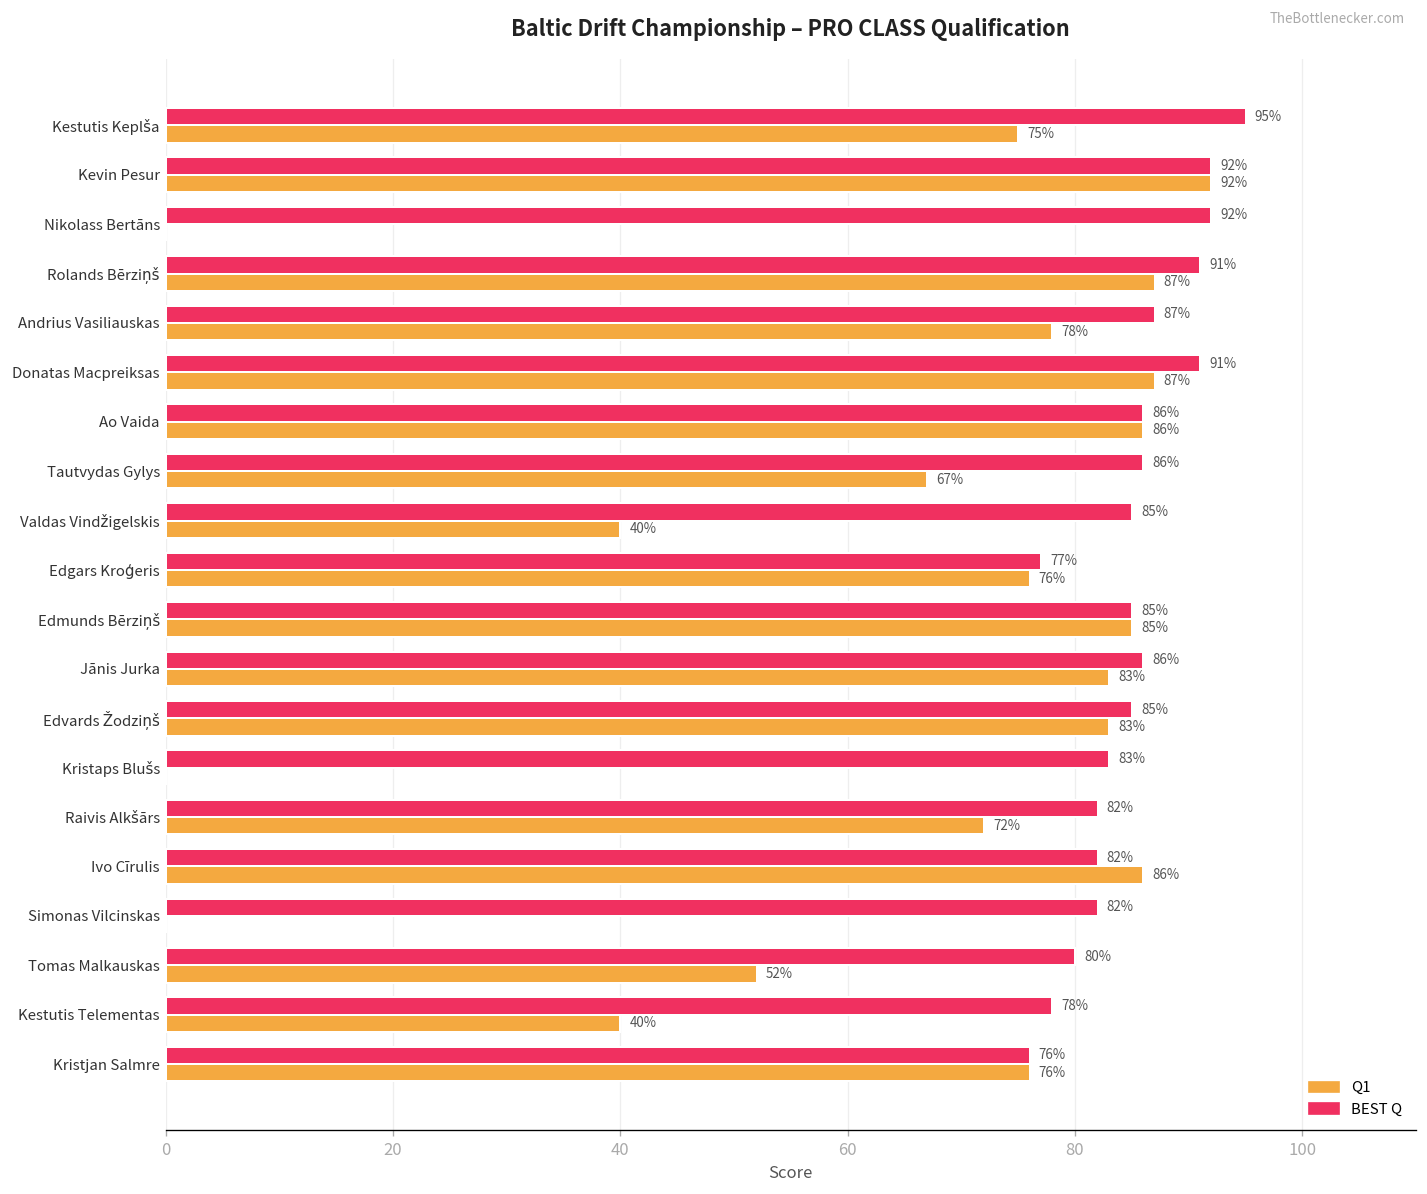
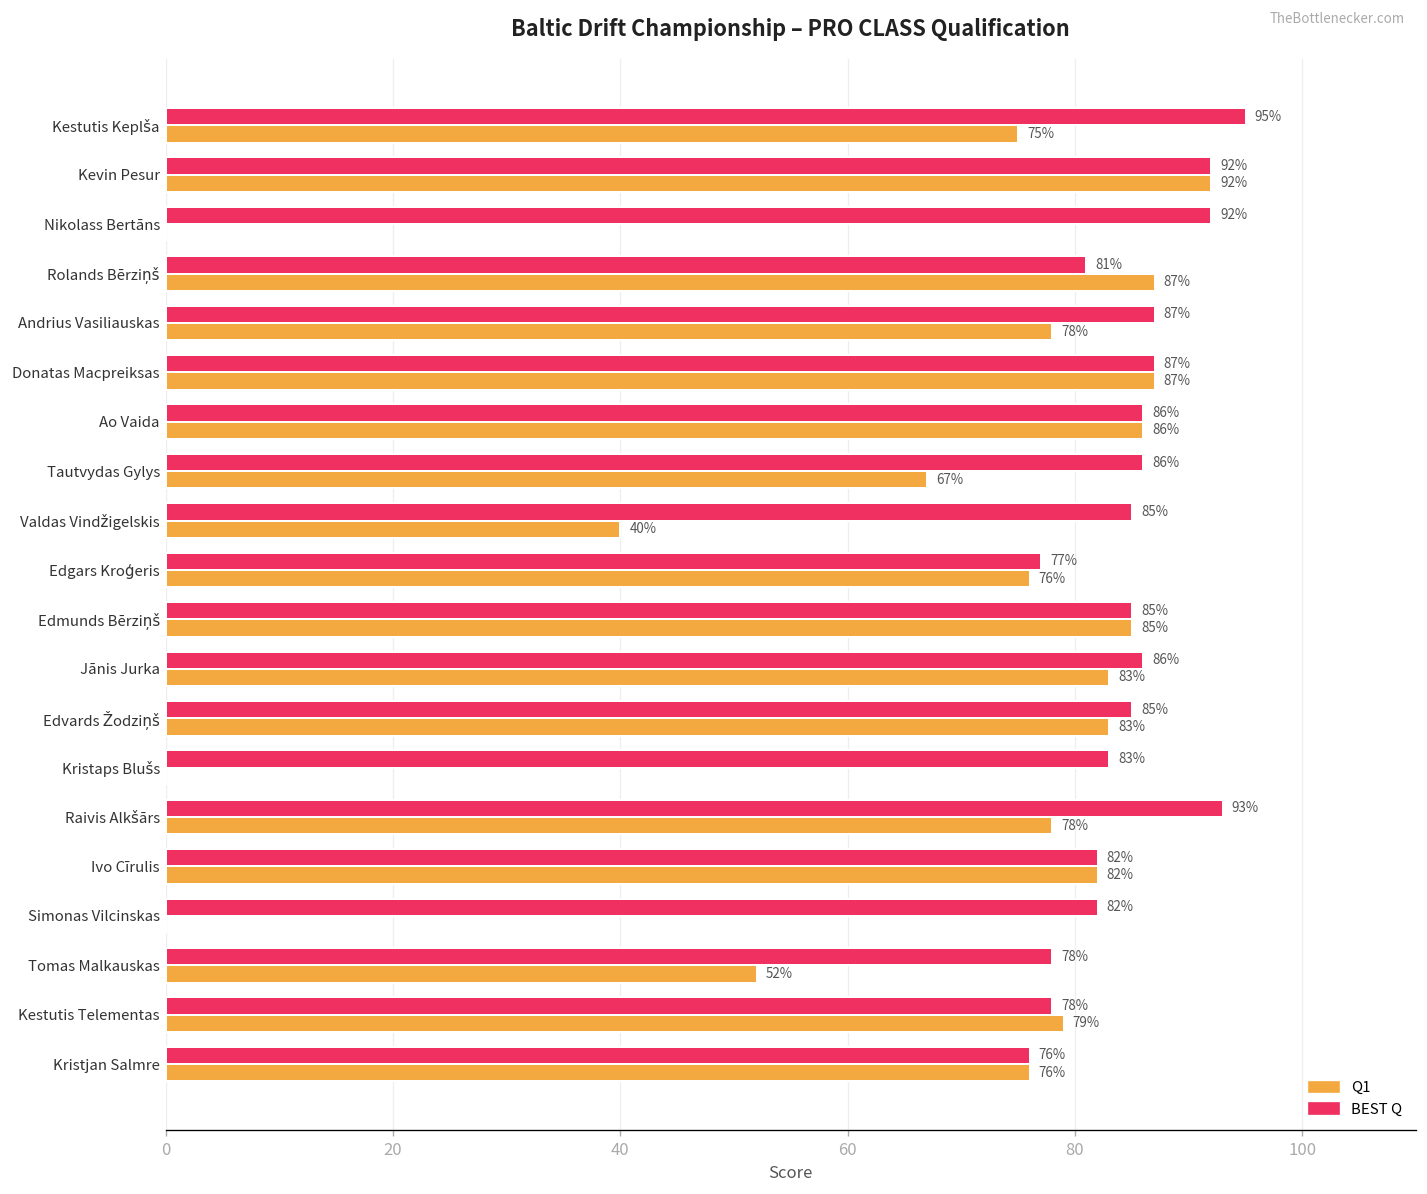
BEST Q, Rolands Bērziņš: 91% -> 81%
BEST Q, Donatas Macpreiksas: 91% -> 87%
BEST Q, Raivis Alkšārs: 82% -> 93%
Q1, Raivis Alkšārs: 72% -> 78%
Q1, Ivo Cīrulis: 86% -> 82%
BEST Q, Tomas Malkauskas: 80% -> 78%
Q1, Kestutis Telementas: 40% -> 79%
